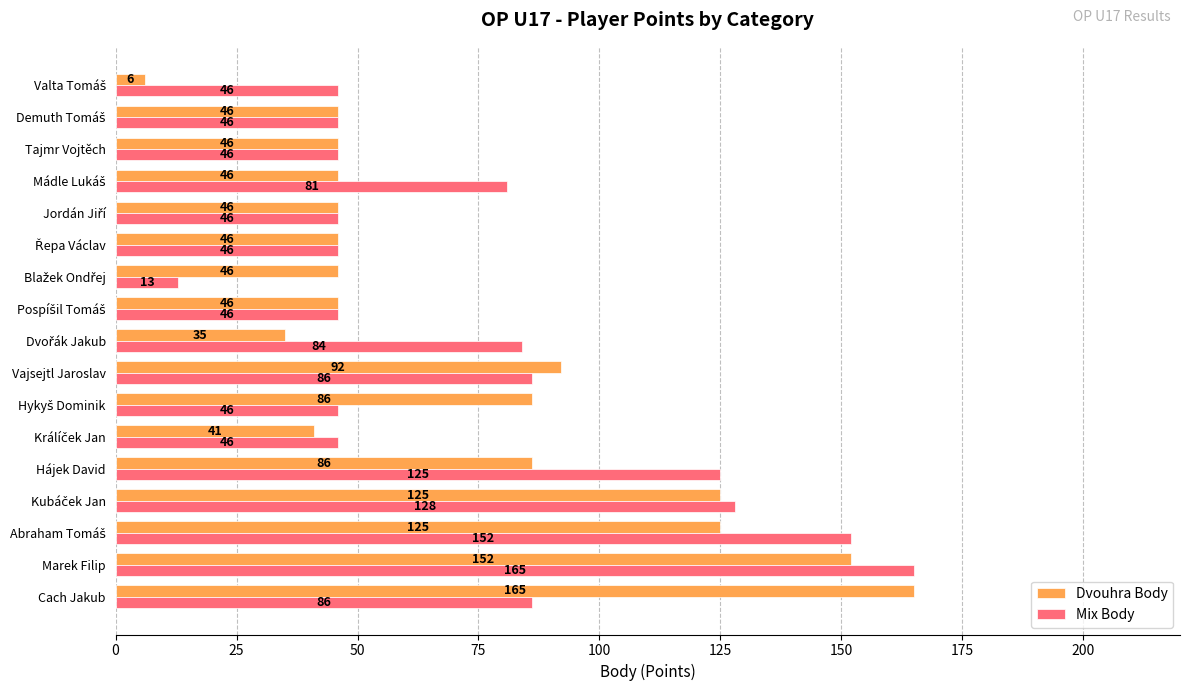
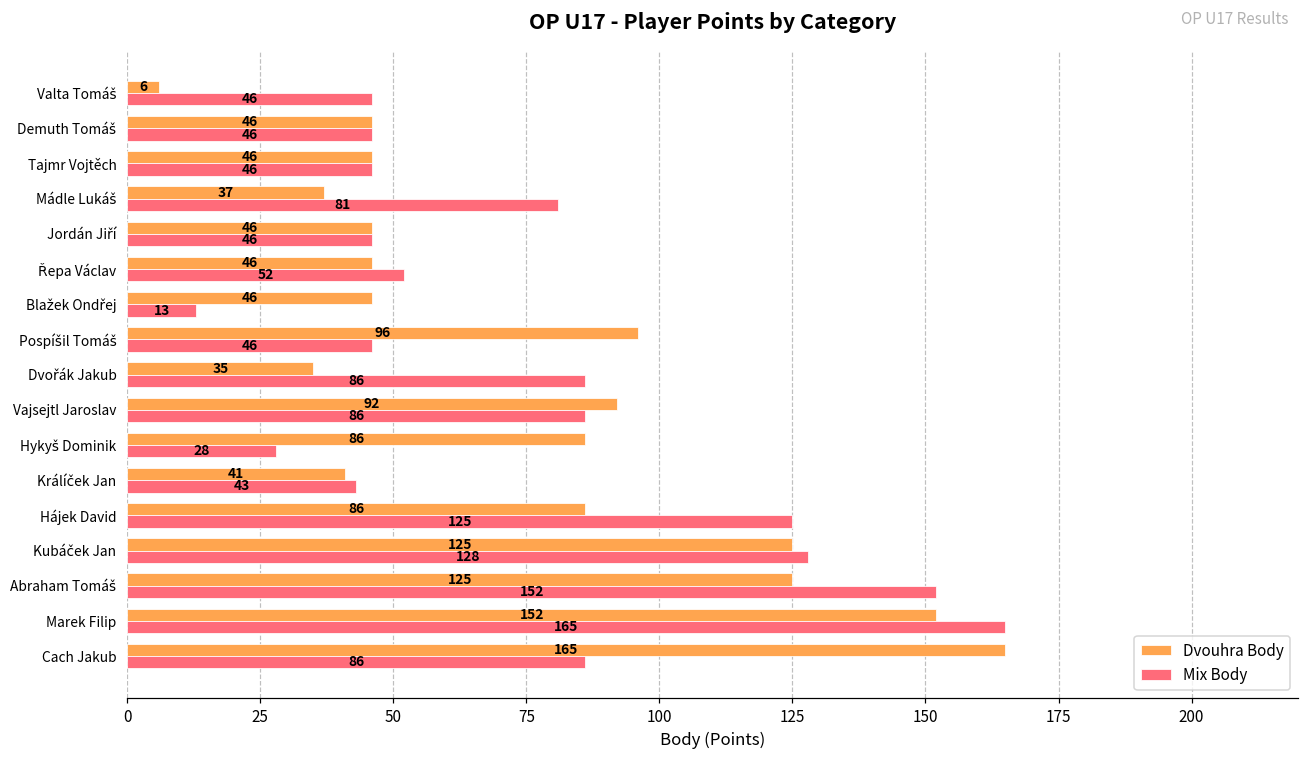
Dvouhra Body, Mádle Lukáš: 46 -> 37
Mix Body, Řepa Václav: 46 -> 52
Dvouhra Body, Pospíšil Tomáš: 46 -> 96
Mix Body, Dvořák Jakub: 84 -> 86
Mix Body, Hykyš Dominik: 46 -> 28
Mix Body, Králíček Jan: 46 -> 43
